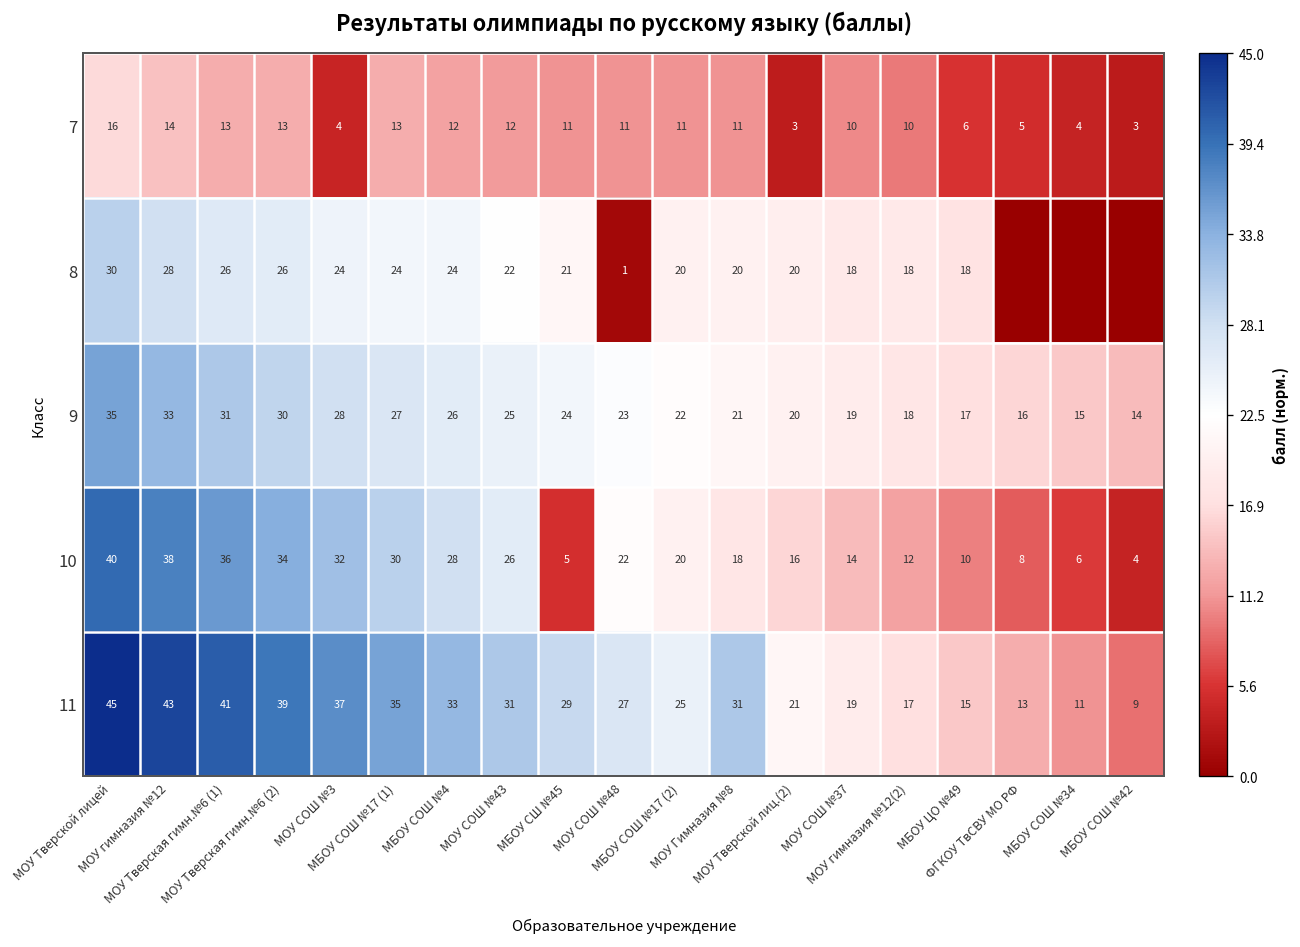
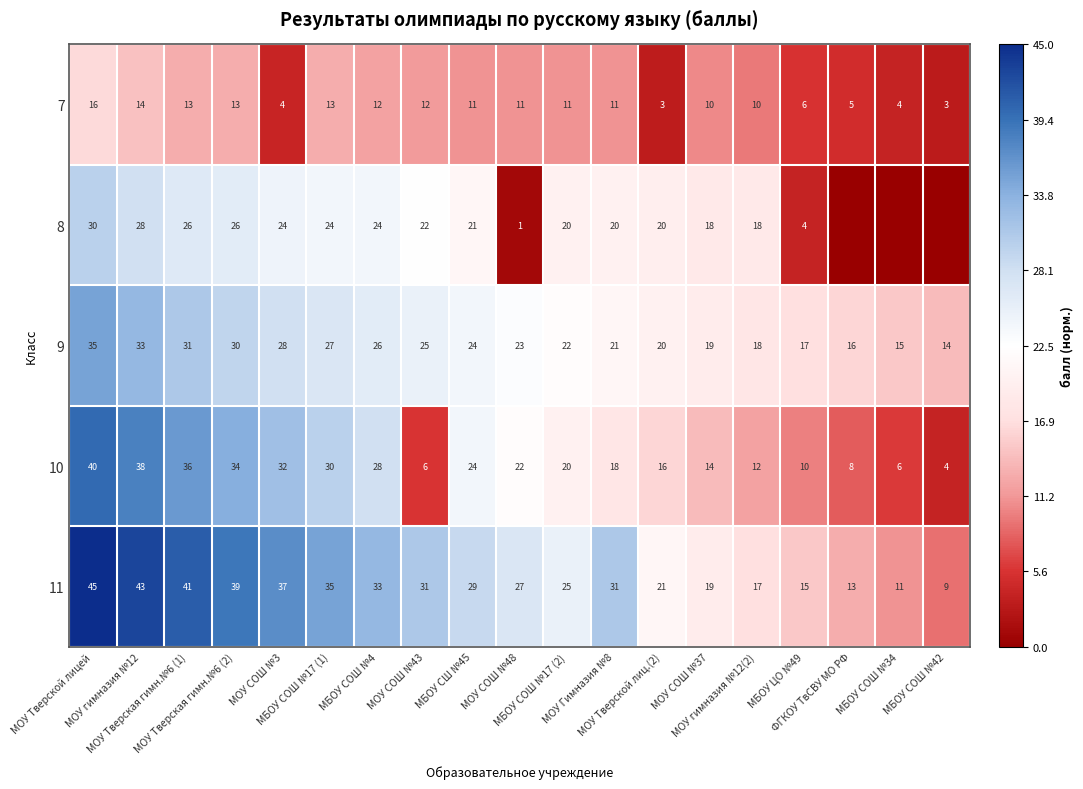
8, МБОУ ЦО №49: 18 -> 4
10, МОУ СОШ №43: 26 -> 6
10, МБОУ СШ №45: 5 -> 24
